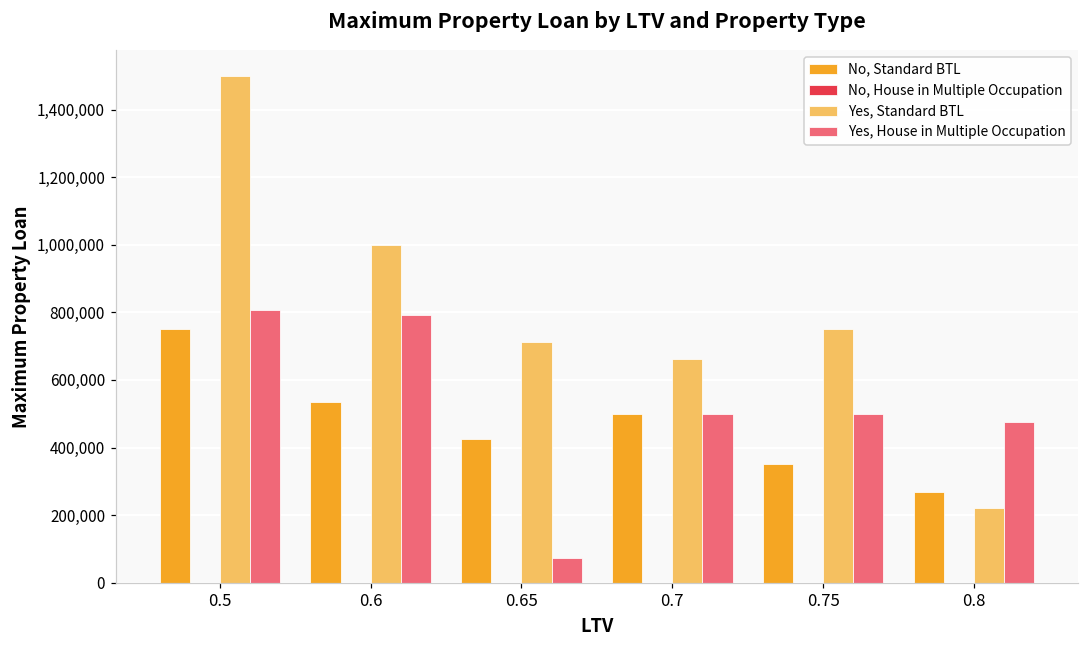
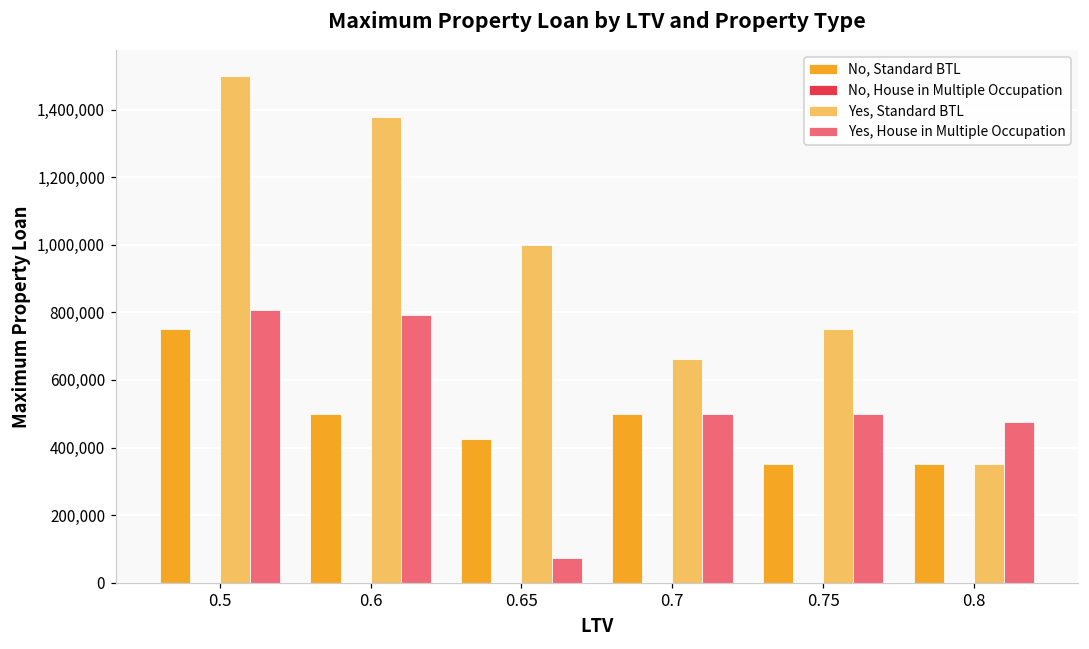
No, Standard BTL, 0.6: 530,000 -> 500,000
Yes, Standard BTL, 0.6: 1,000,000 -> 1,380,000
Yes, Standard BTL, 0.65: 710,000 -> 1,000,000
No, Standard BTL, 0.8: 270,000 -> 350,000
Yes, Standard BTL, 0.8: 220,000 -> 350,000
